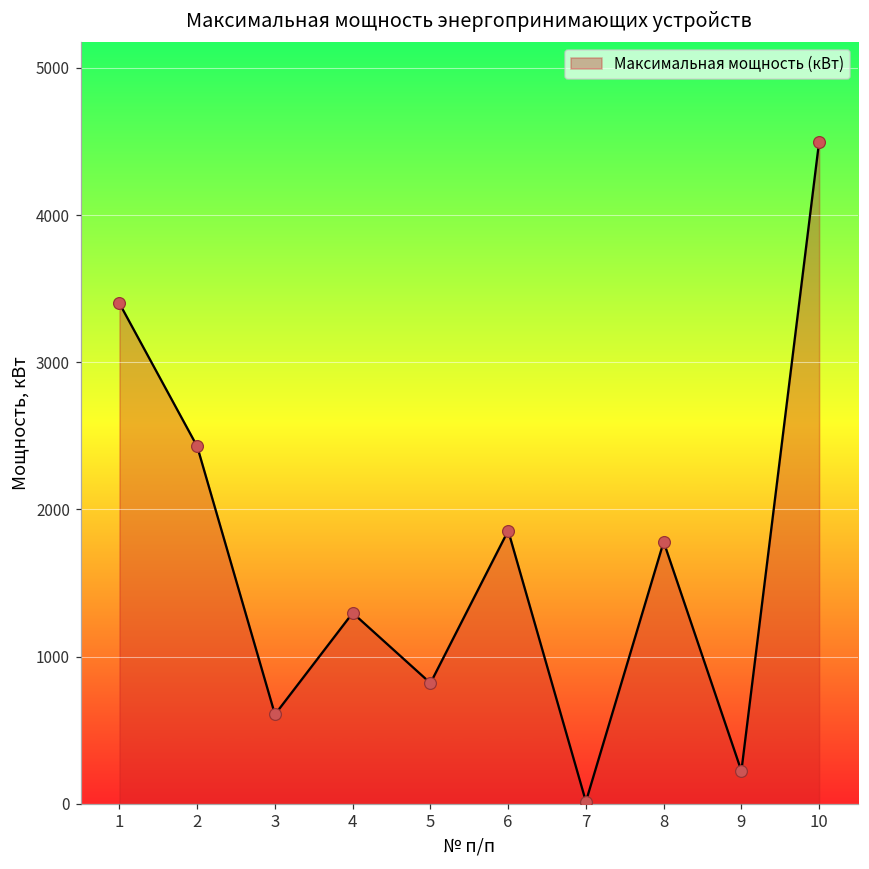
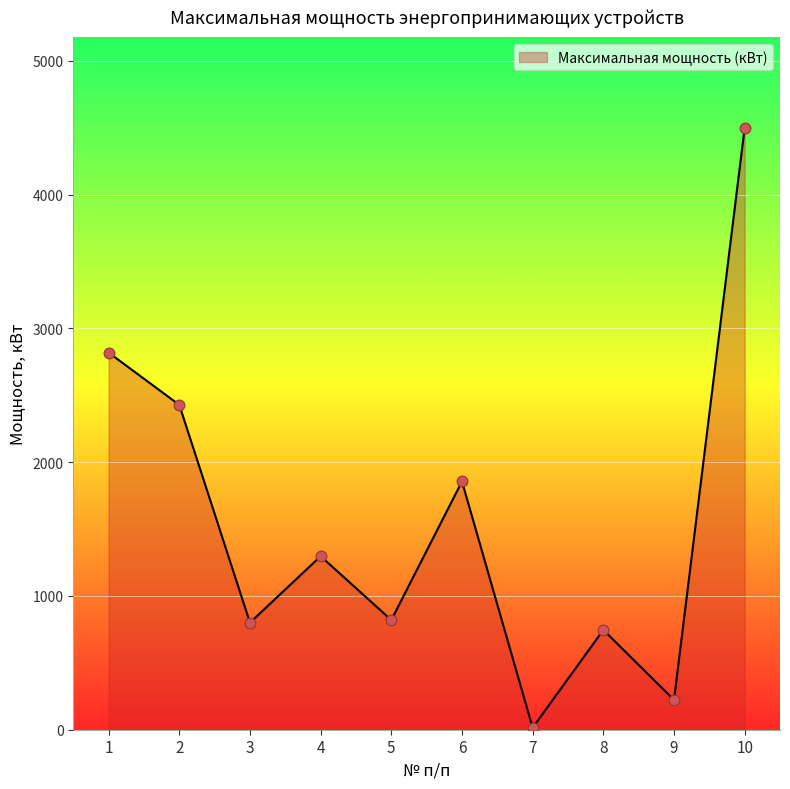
1: 3400 -> 2820
3: 610 -> 800
8: 1780 -> 750
